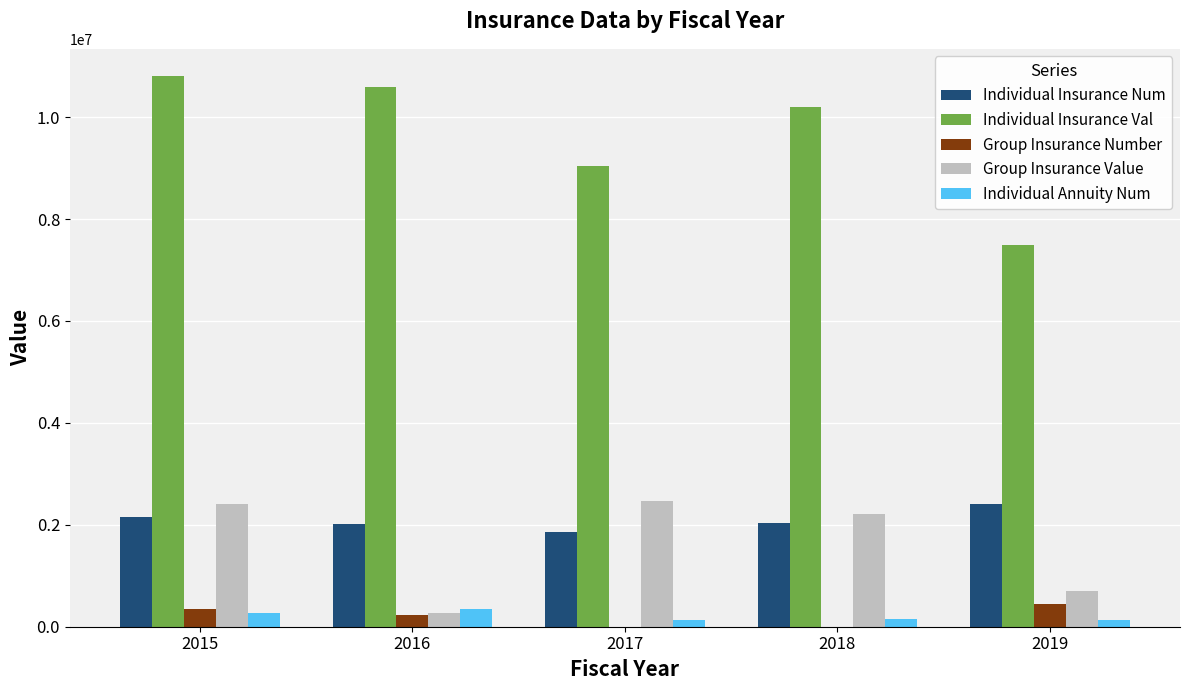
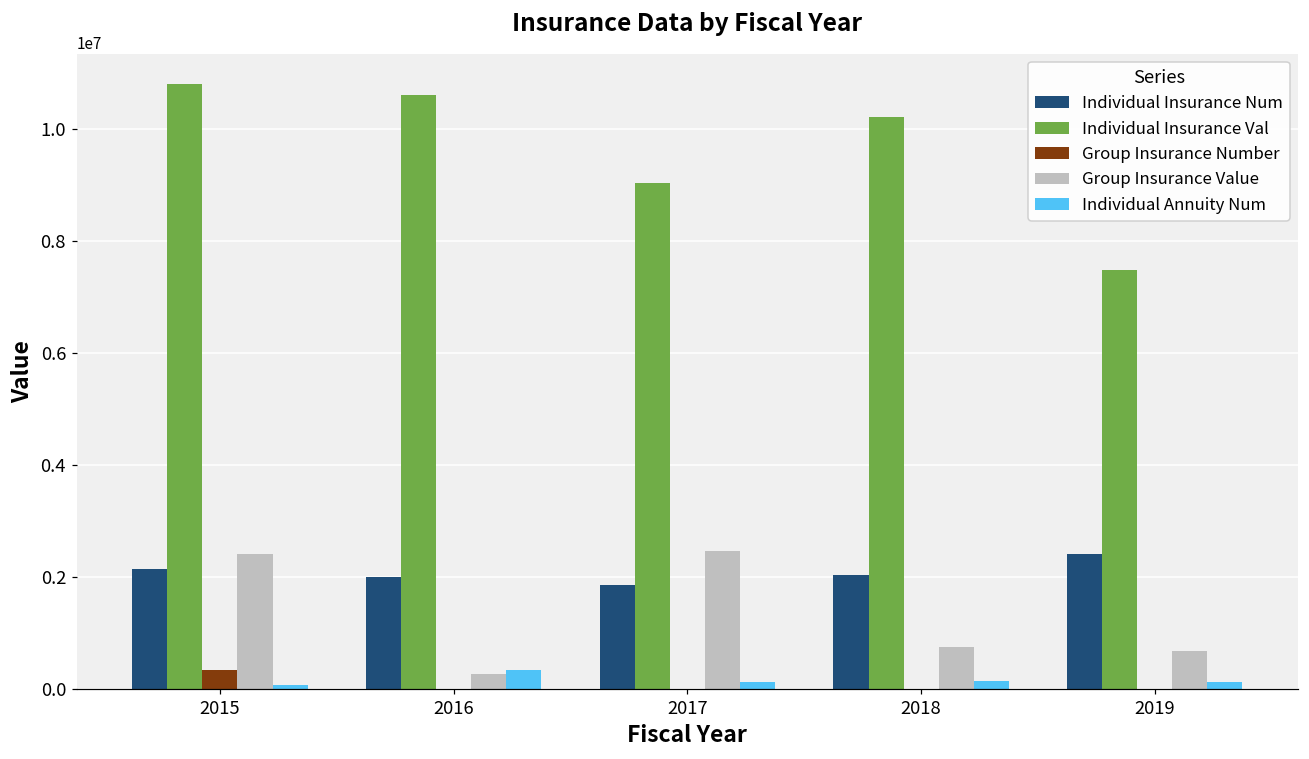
Individual Annuity Num, 2015: 300000 -> 100000
Group Insurance Number, 2016: 200000 -> 0
Group Insurance Value, 2018: 2200000 -> 800000
Group Insurance Number, 2019: 400000 -> 0
